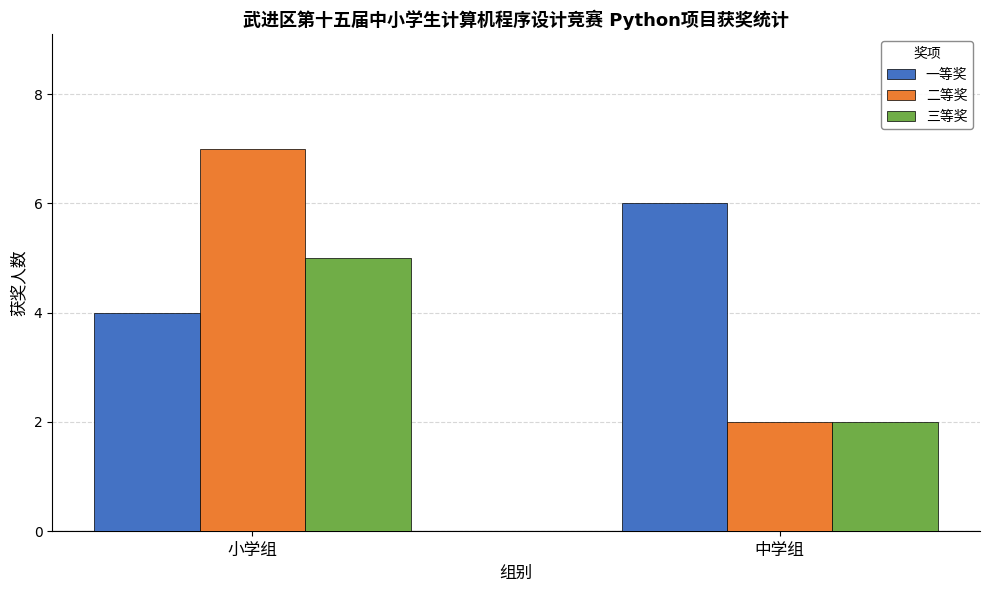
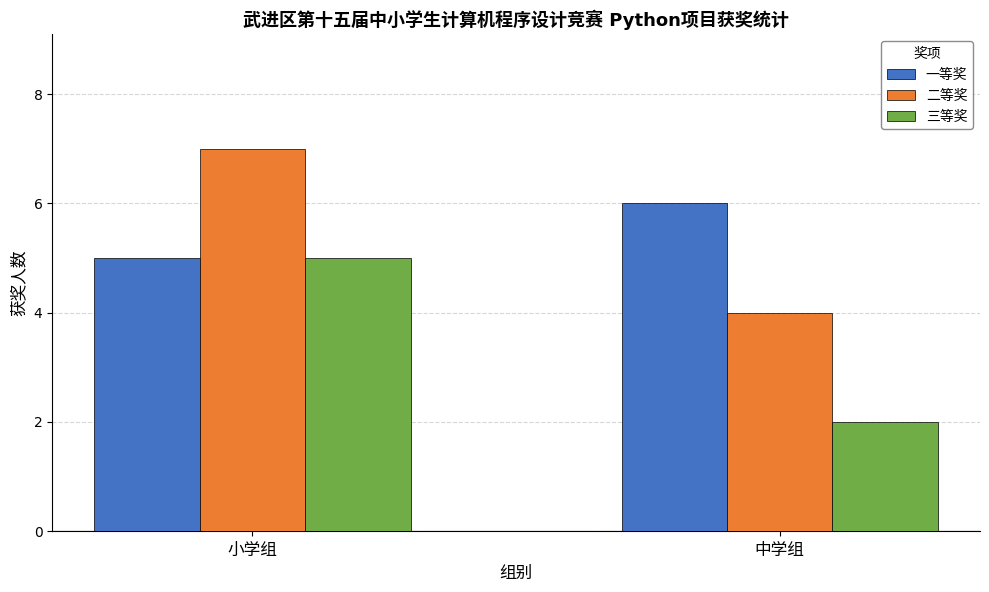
一等奖, 小学组: 4 -> 5
二等奖, 中学组: 2 -> 4
